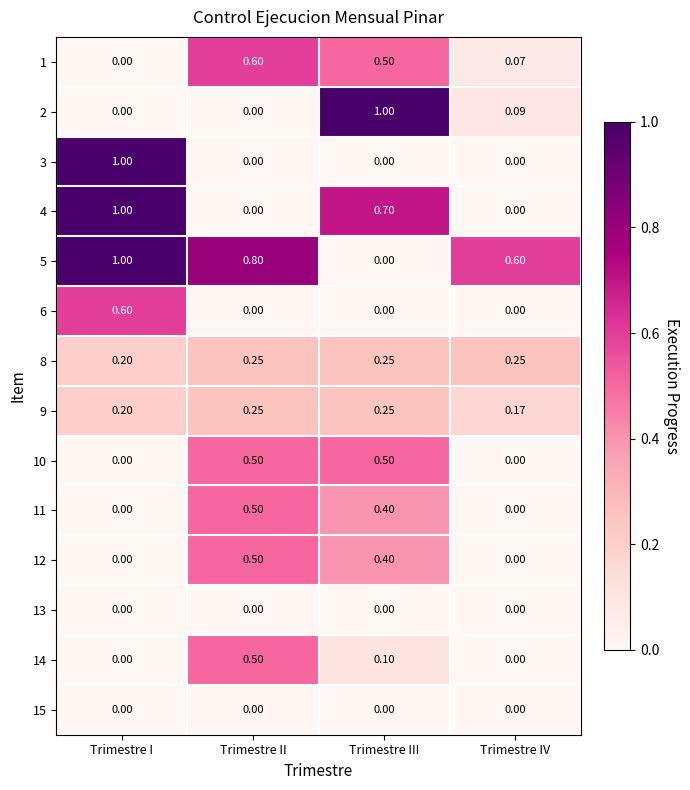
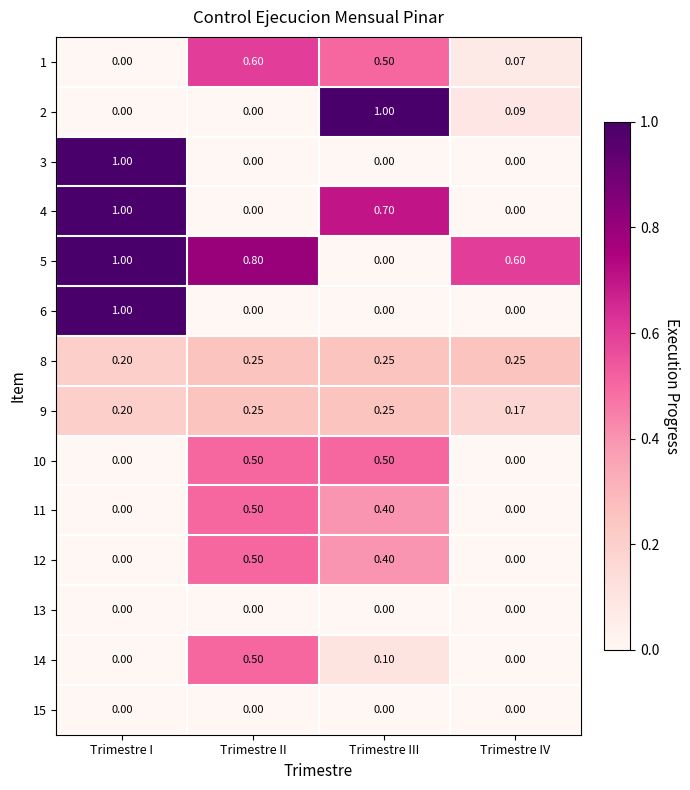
6, Trimestre I: 0.60 -> 1.00
